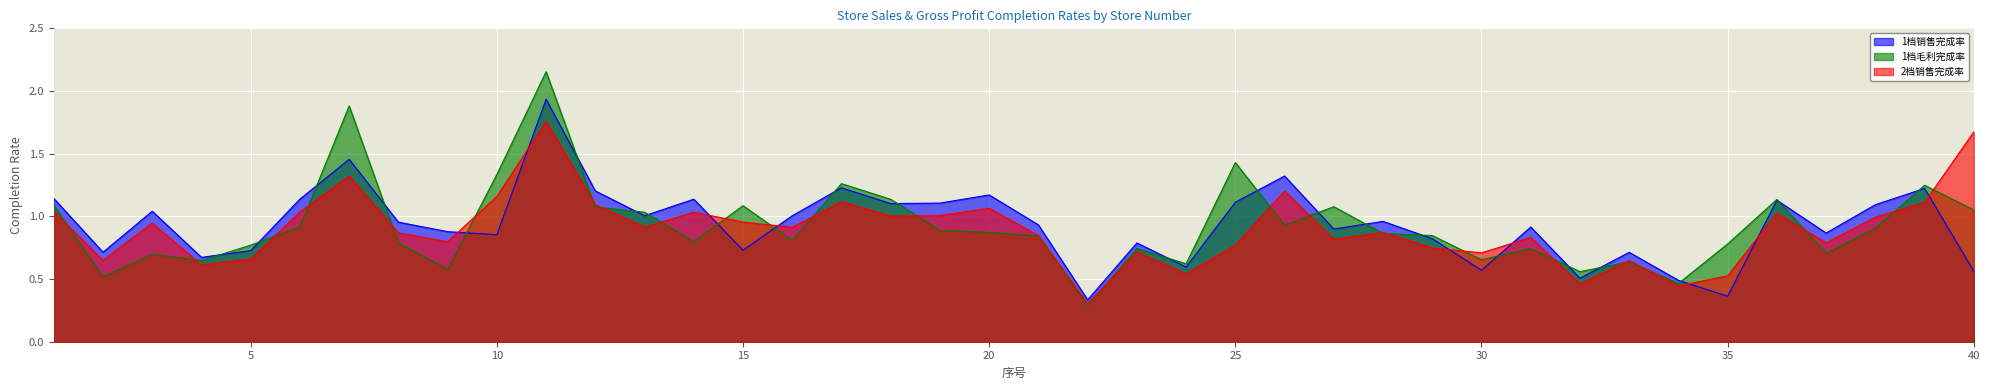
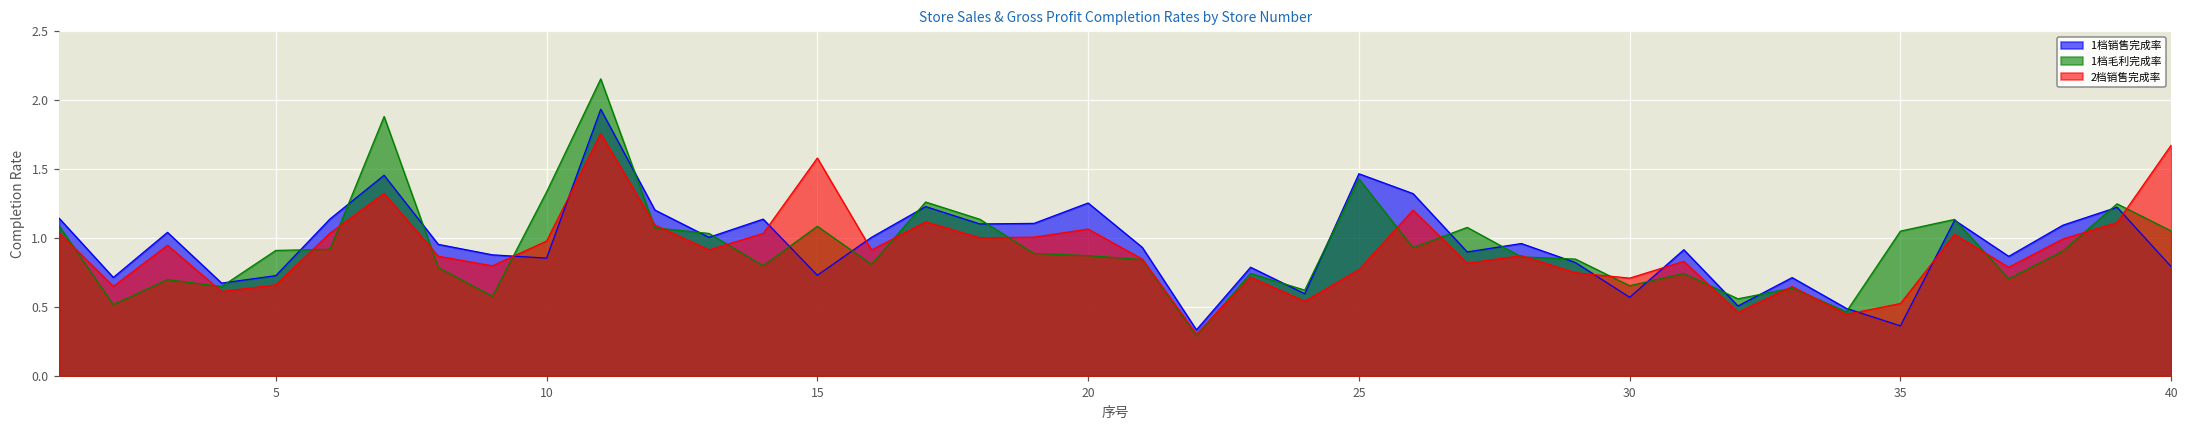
1档毛利完成率, 5: 0.77 -> 0.91
2档销售完成率, 10: 1.16 -> 0.98
2档销售完成率, 15: 0.95 -> 1.58
1档销售完成率, 20: 1.17 -> 1.25
1档销售完成率, 25: 1.11 -> 1.47
1档毛利完成率, 35: 0.78 -> 1.05
1档销售完成率, 40: 0.56 -> 0.79
